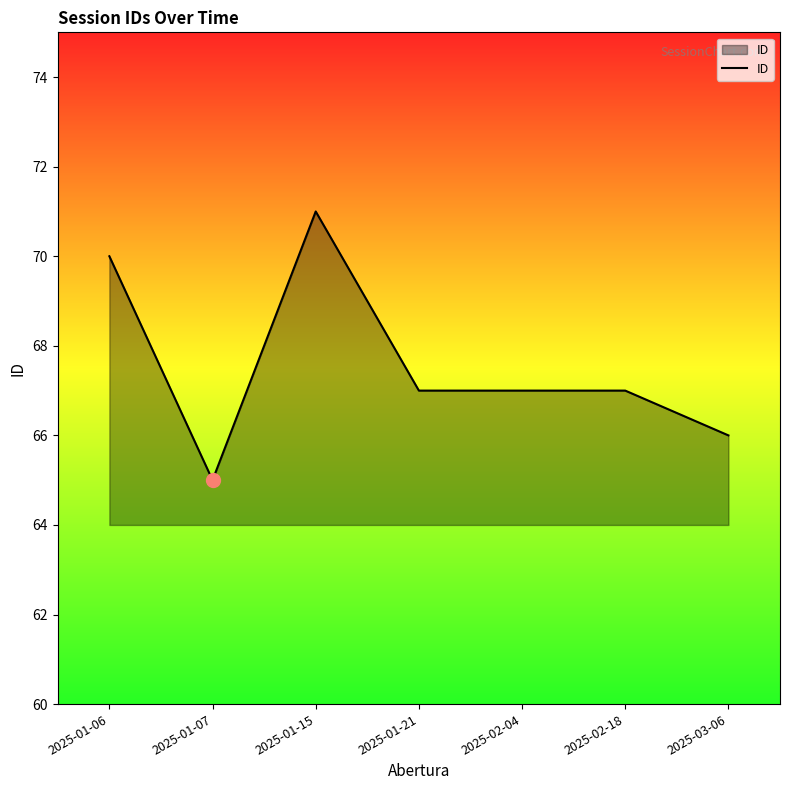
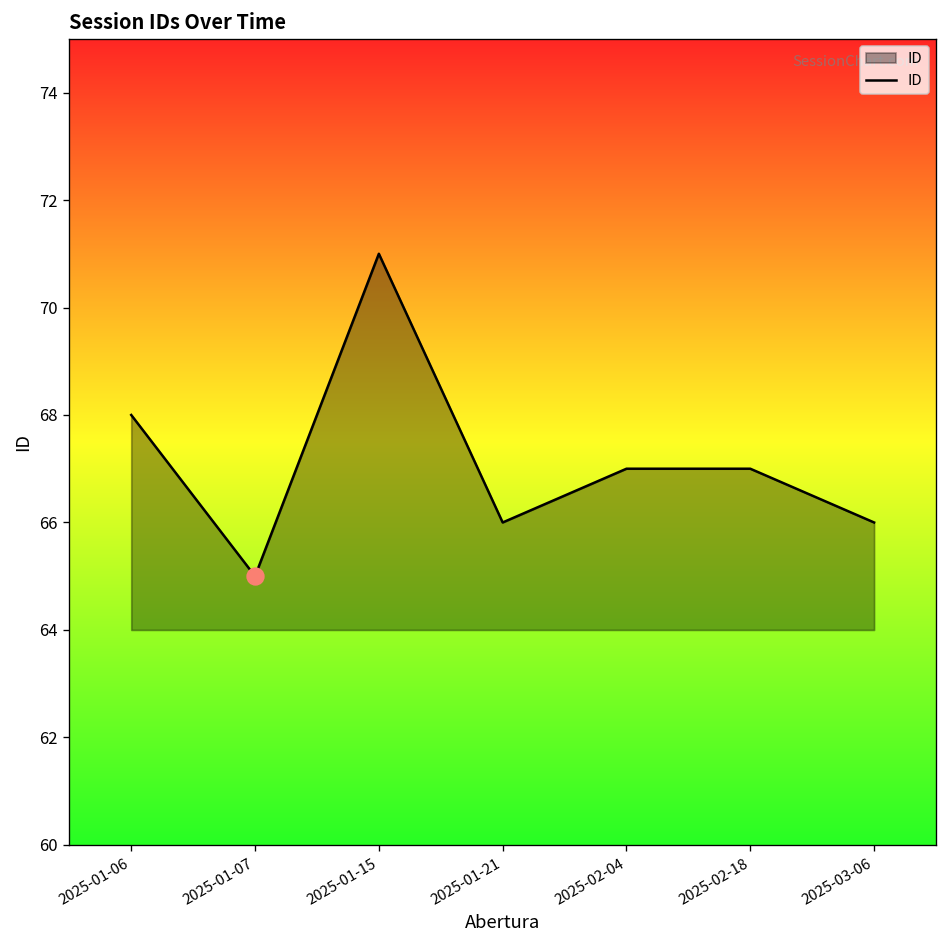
ID, 2025-01-06: 70 -> 68
ID, 2025-01-21: 67 -> 66
